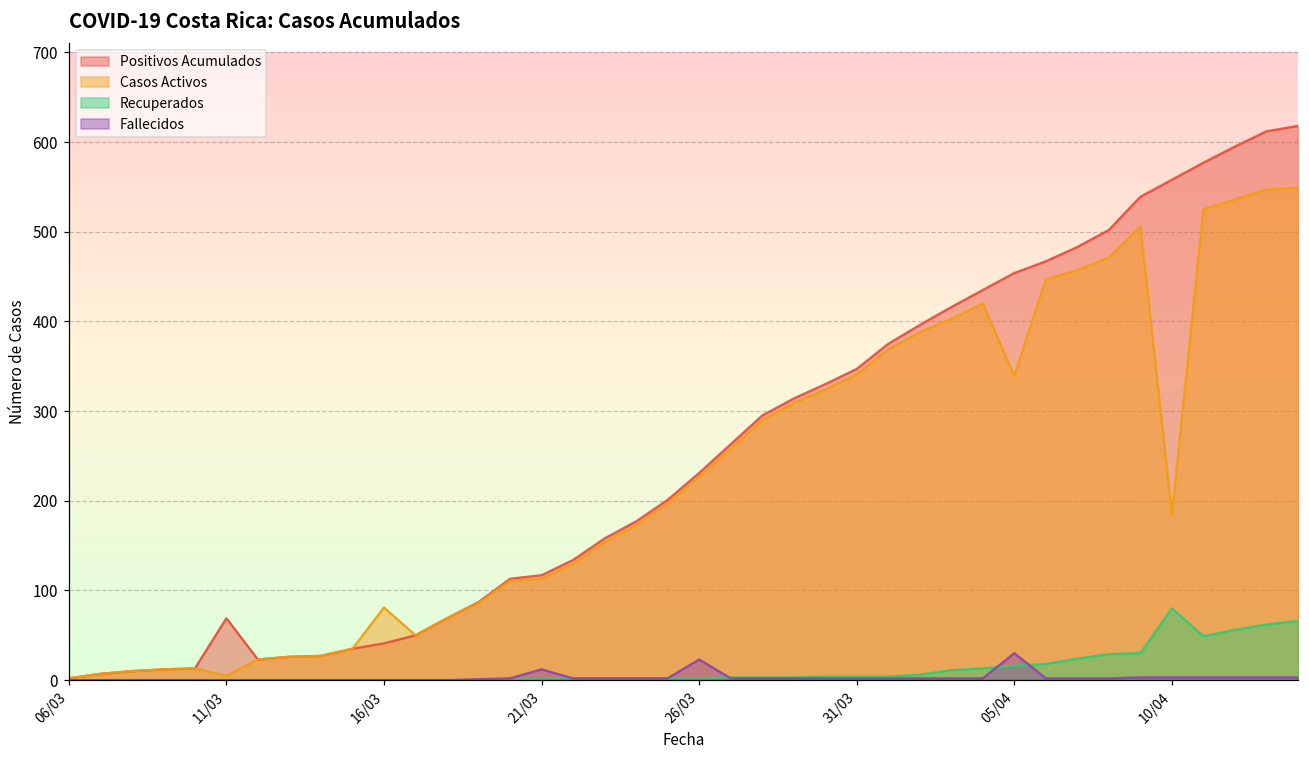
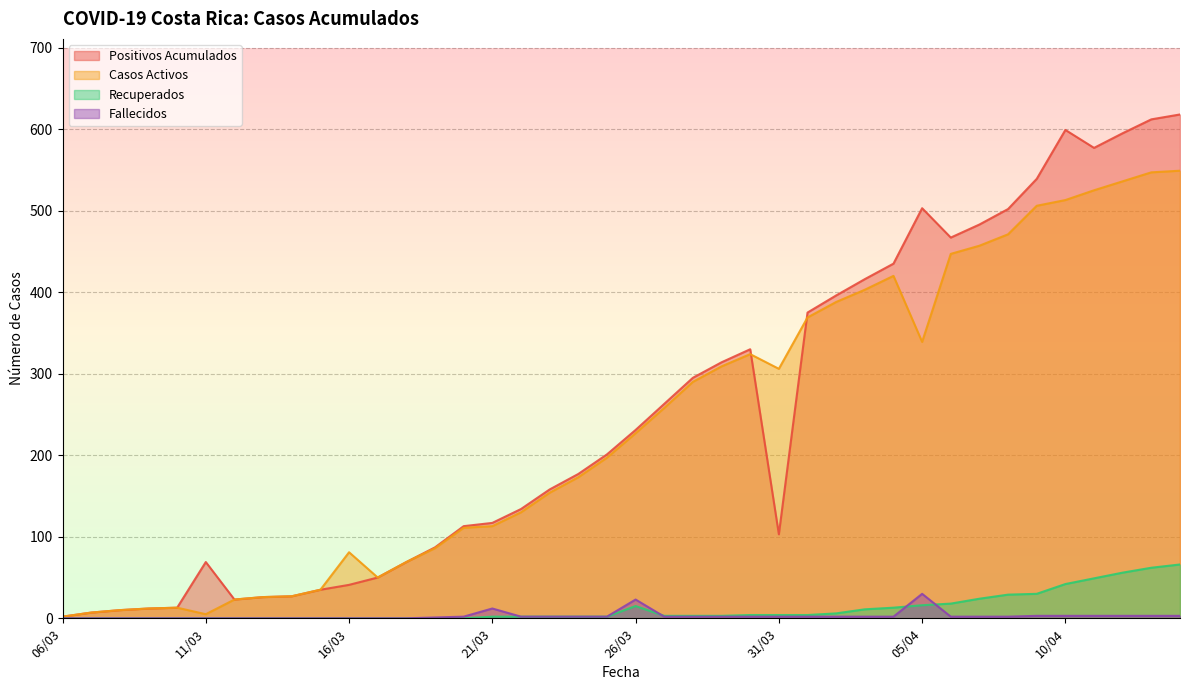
Recuperados, 26/03: 0 -> 20
Positivos Acumulados, 31/03: 350 -> 100
Casos Activos, 31/03: 340 -> 310
Positivos Acumulados, 05/04: 450 -> 500
Positivos Acumulados, 10/04: 560 -> 600
Casos Activos, 10/04: 190 -> 510
Recuperados, 10/04: 80 -> 40
